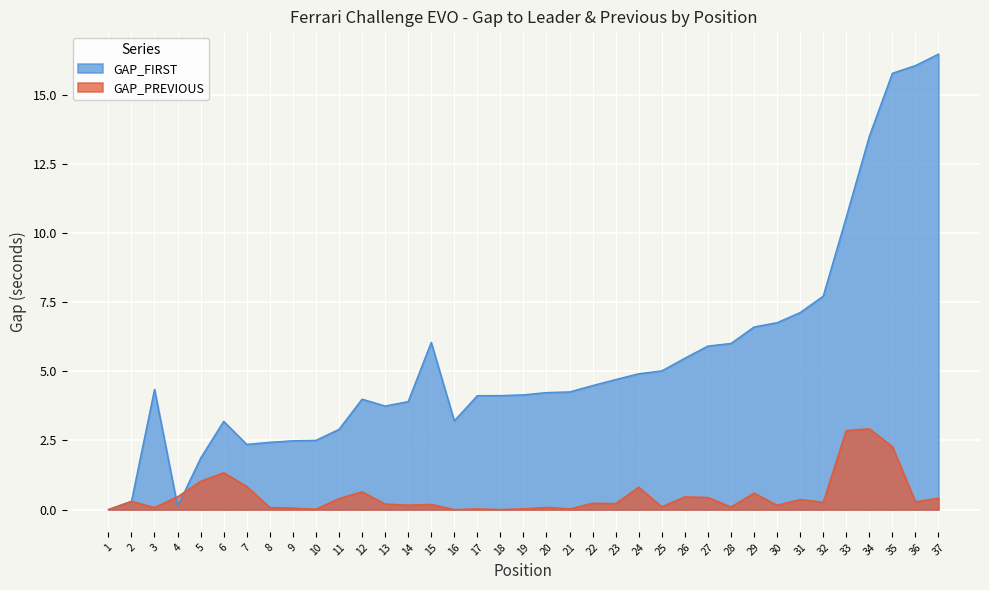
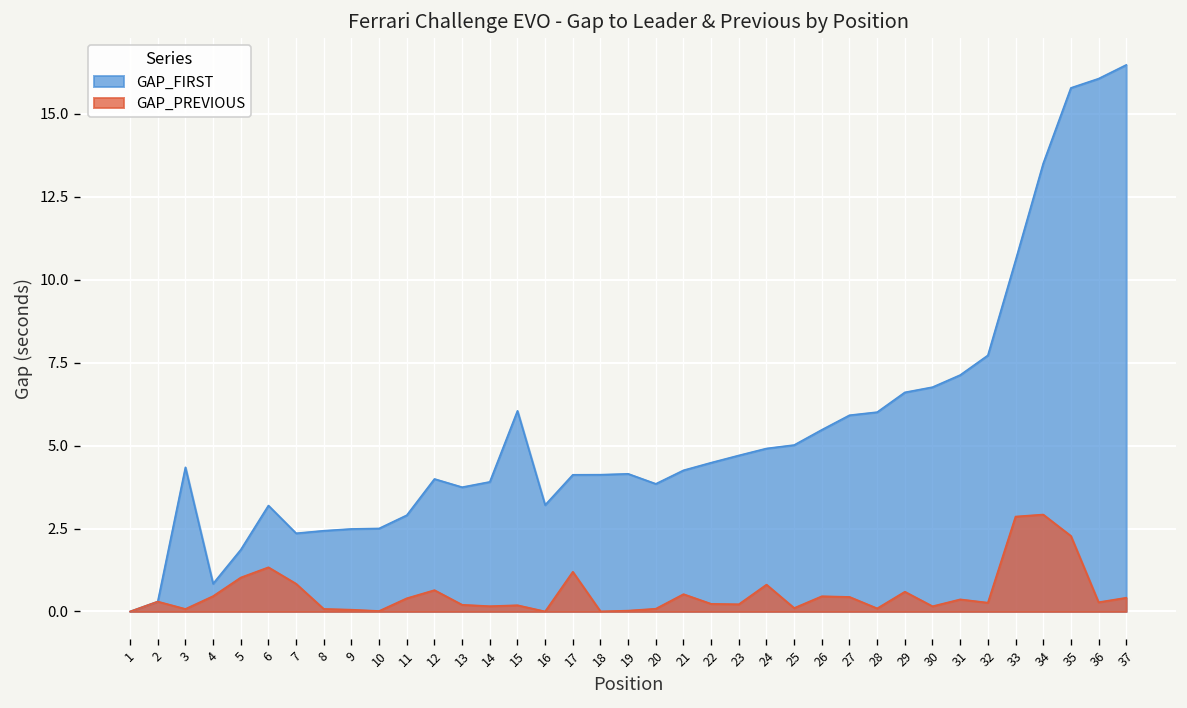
GAP_FIRST, 4: 0.1 -> 0.8
GAP_PREVIOUS, 17: 0.0 -> 1.2
GAP_FIRST, 20: 4.2 -> 3.8
GAP_PREVIOUS, 21: 0.0 -> 0.5
